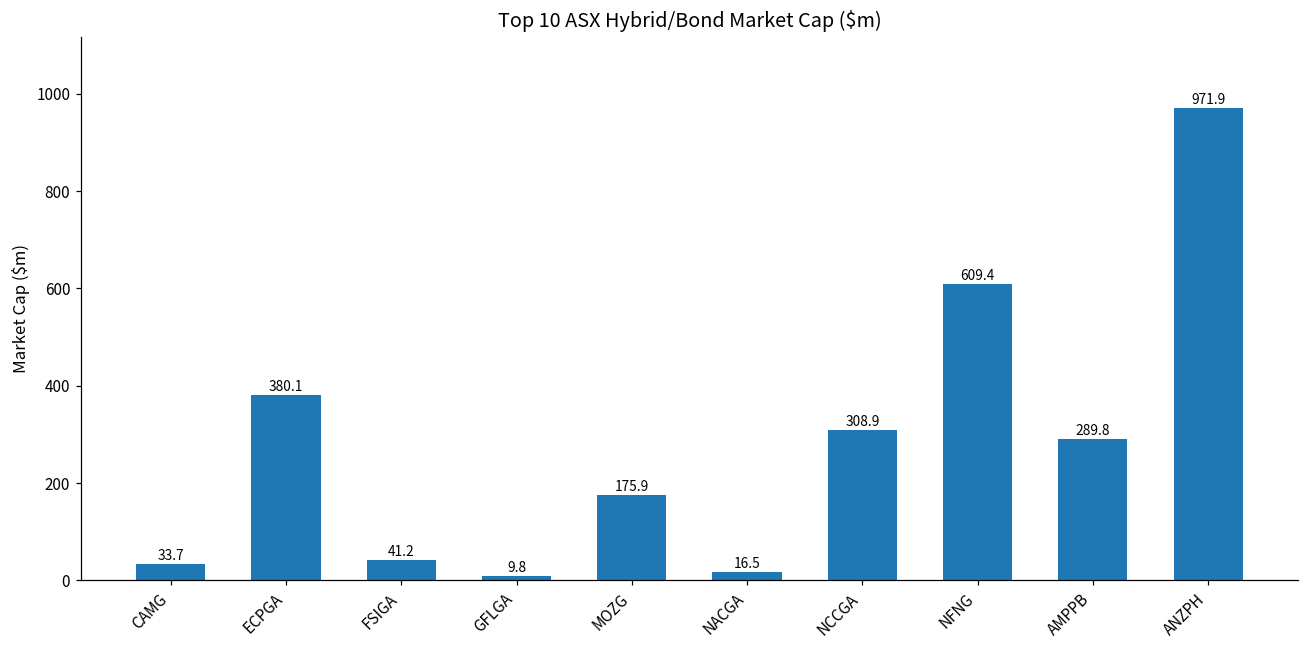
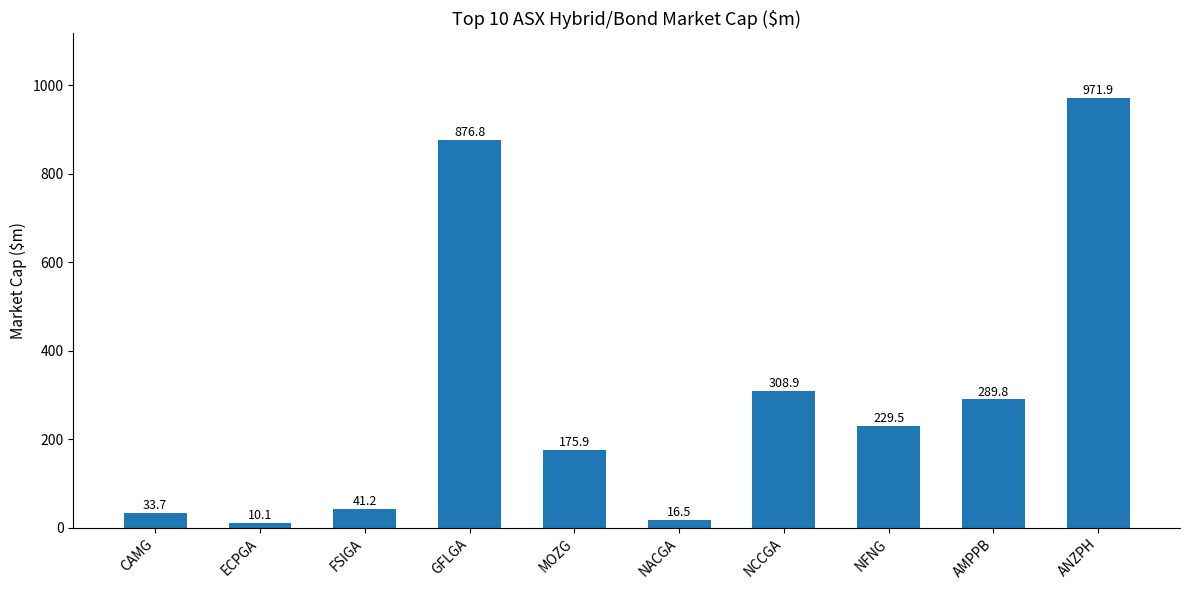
ECPGA: 380.1 -> 10.1
GFLGA: 9.8 -> 876.8
NFNG: 609.4 -> 229.5
